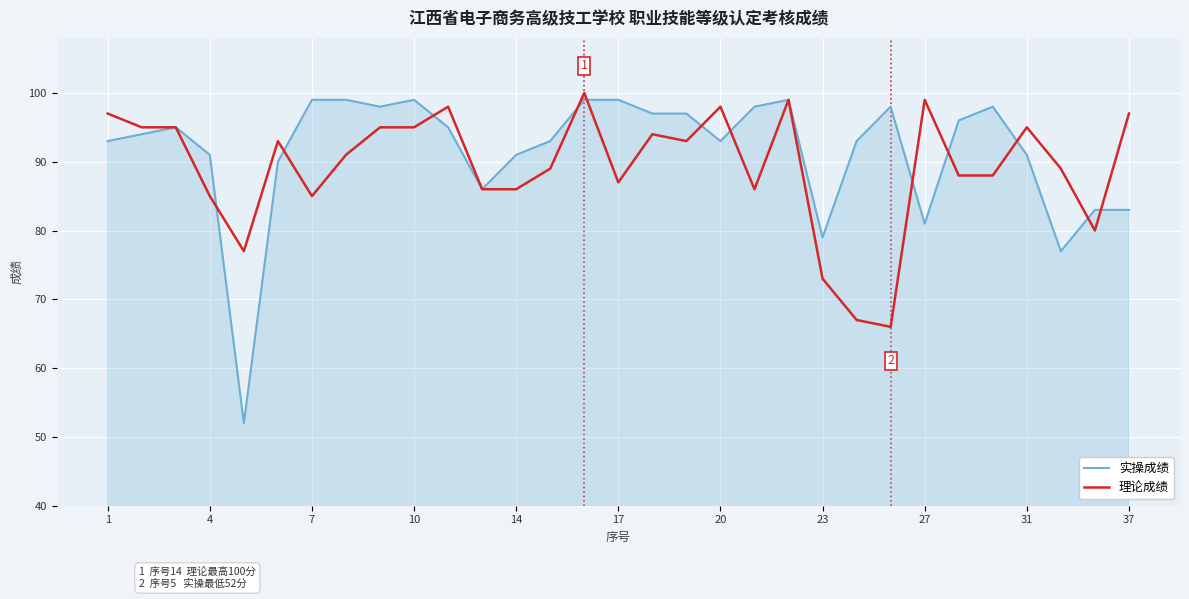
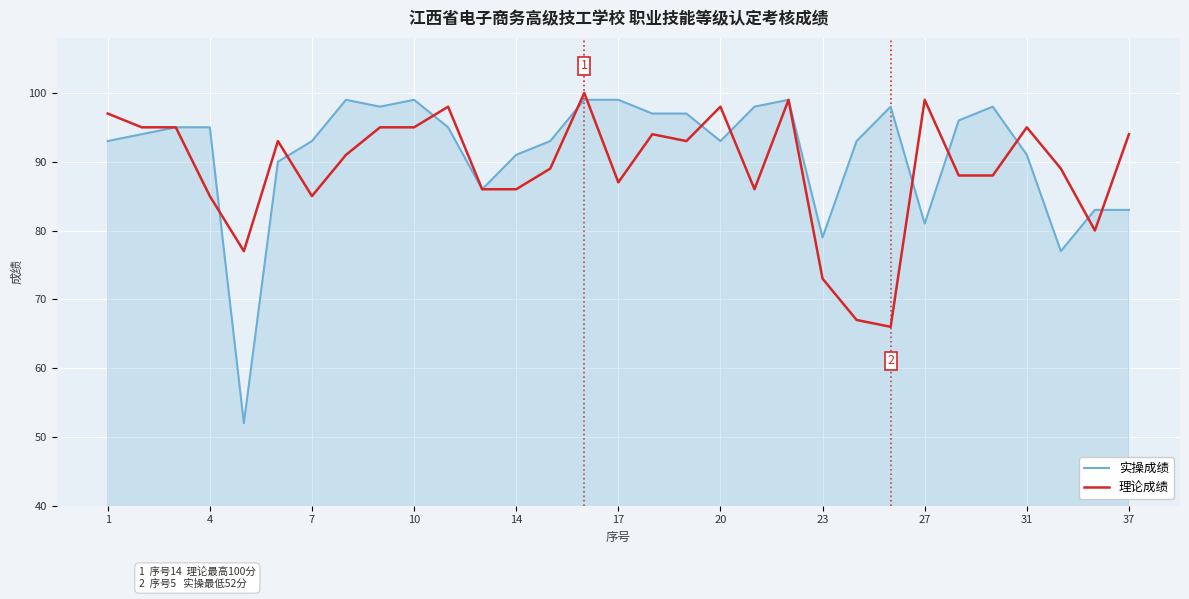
实操成绩, 4: 91 -> 95
实操成绩, 7: 99 -> 93
理论成绩, 37: 97 -> 94
